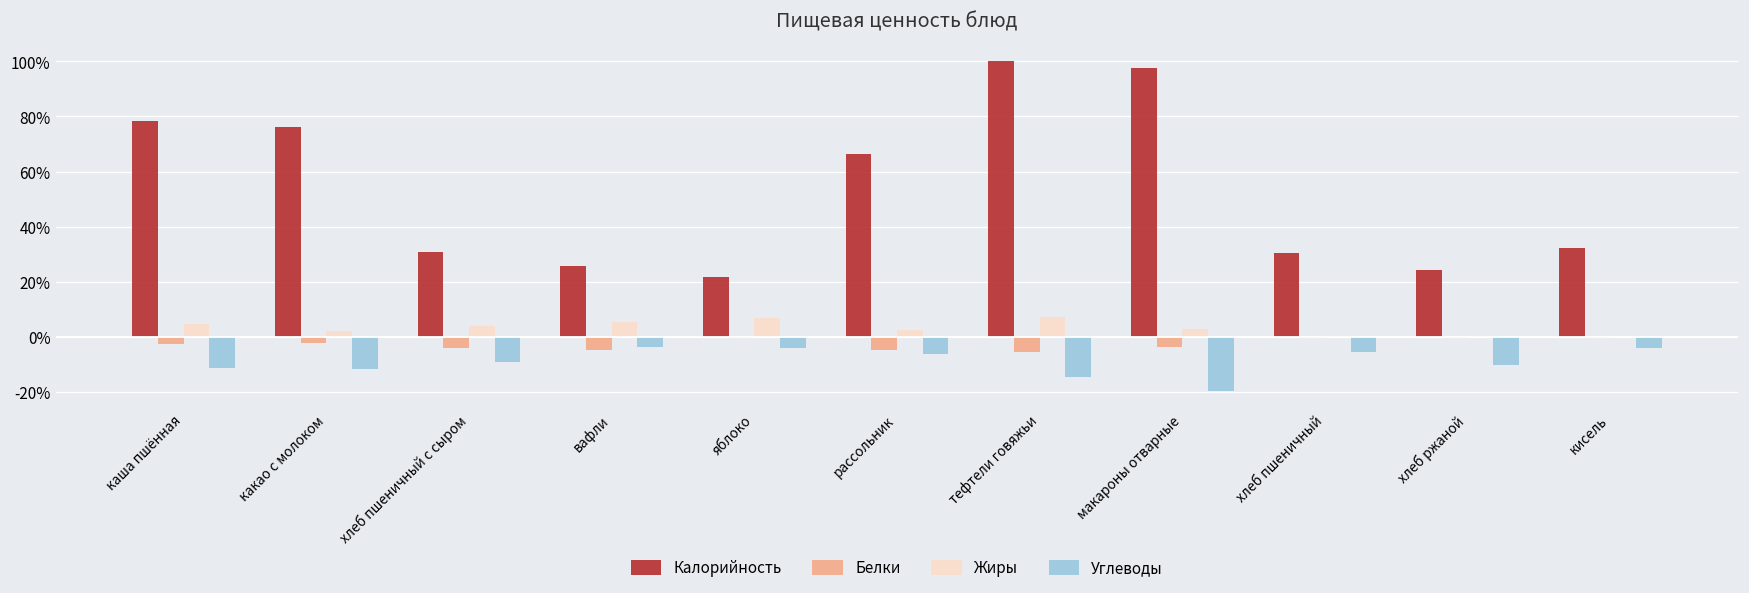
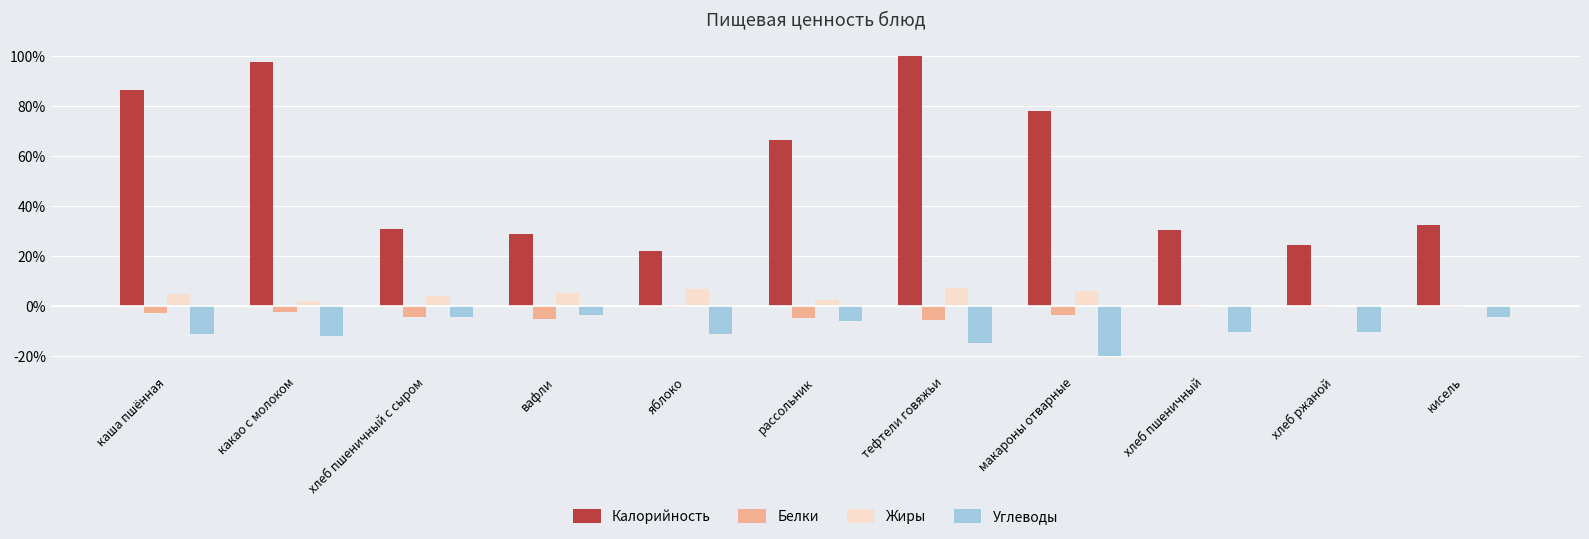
Калорийность, каша пшённая: 78% -> 86%
Калорийность, какао с молоком: 76% -> 98%
Углеводы, хлеб пшеничный с сыром: -9% -> -5%
Калорийность, вафли: 26% -> 29%
Углеводы, яблоко: -4% -> -11%
Калорийность, макароны отварные: 98% -> 78%
Жиры, макароны отварные: 3% -> 6%
Углеводы, хлеб пшеничный: -6% -> -10%
